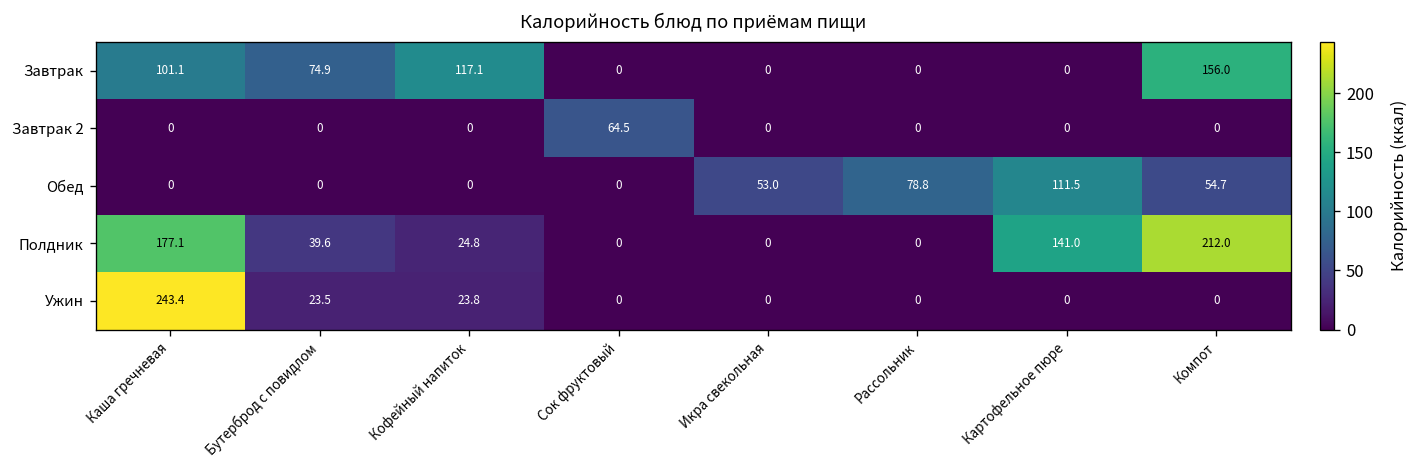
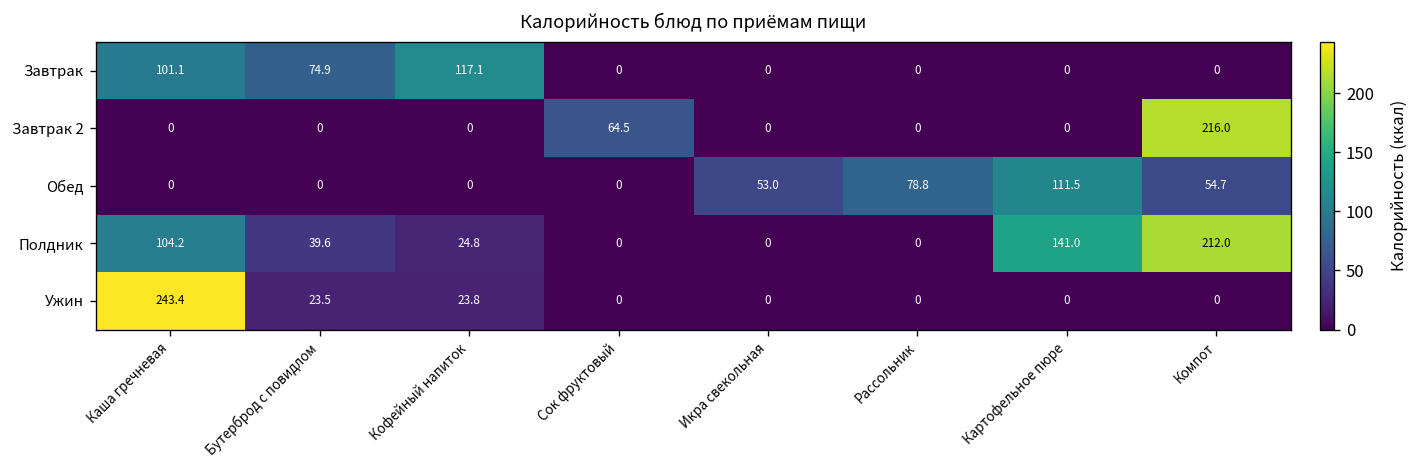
Завтрак, Компот: 156.0 -> 0
Завтрак 2, Компот: 0 -> 216.0
Полдник, Каша гречневая: 177.1 -> 104.2
